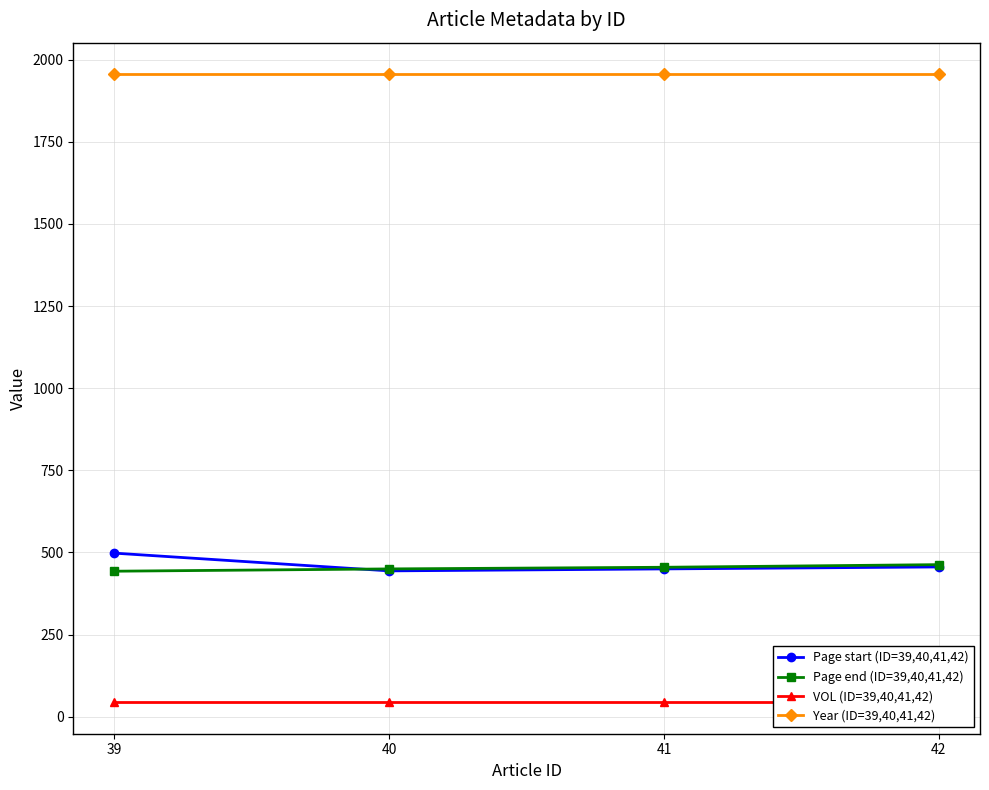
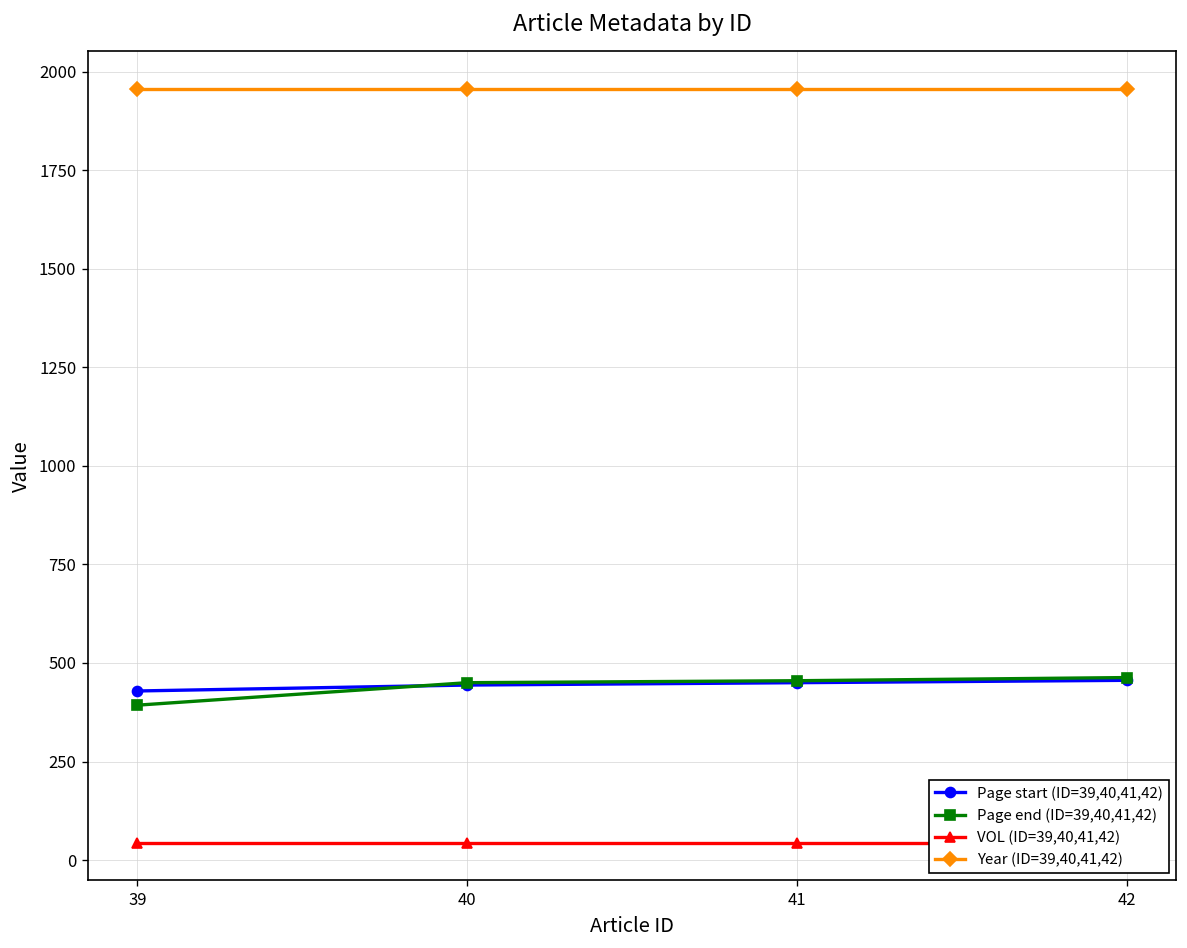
Page start (ID=39,40,41,42), 39: 500 -> 430
Page end (ID=39,40,41,42), 39: 440 -> 390
